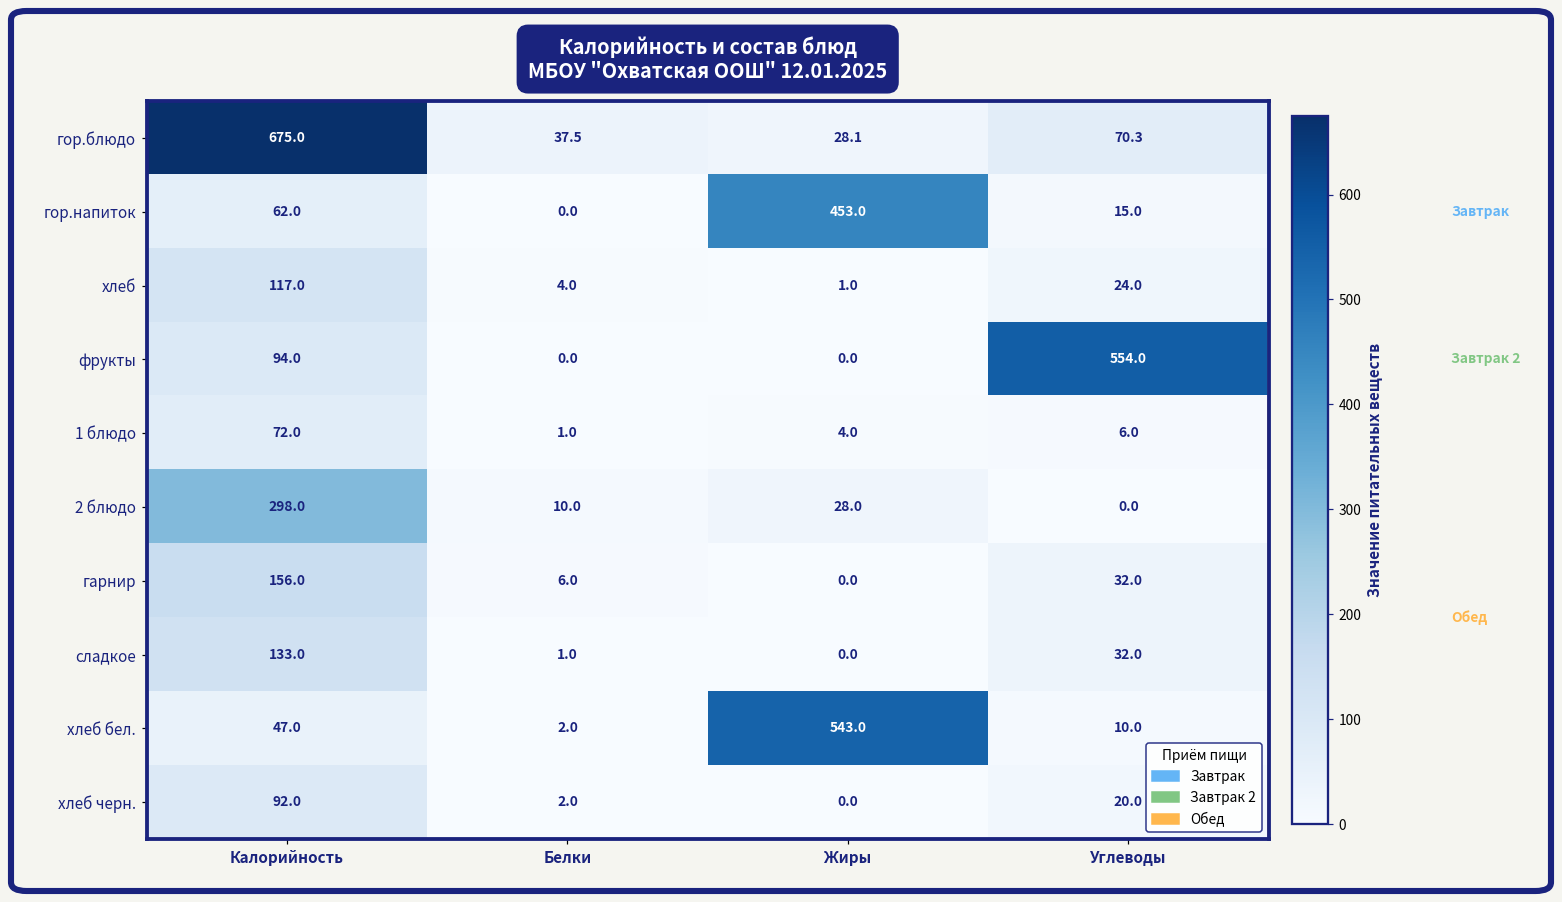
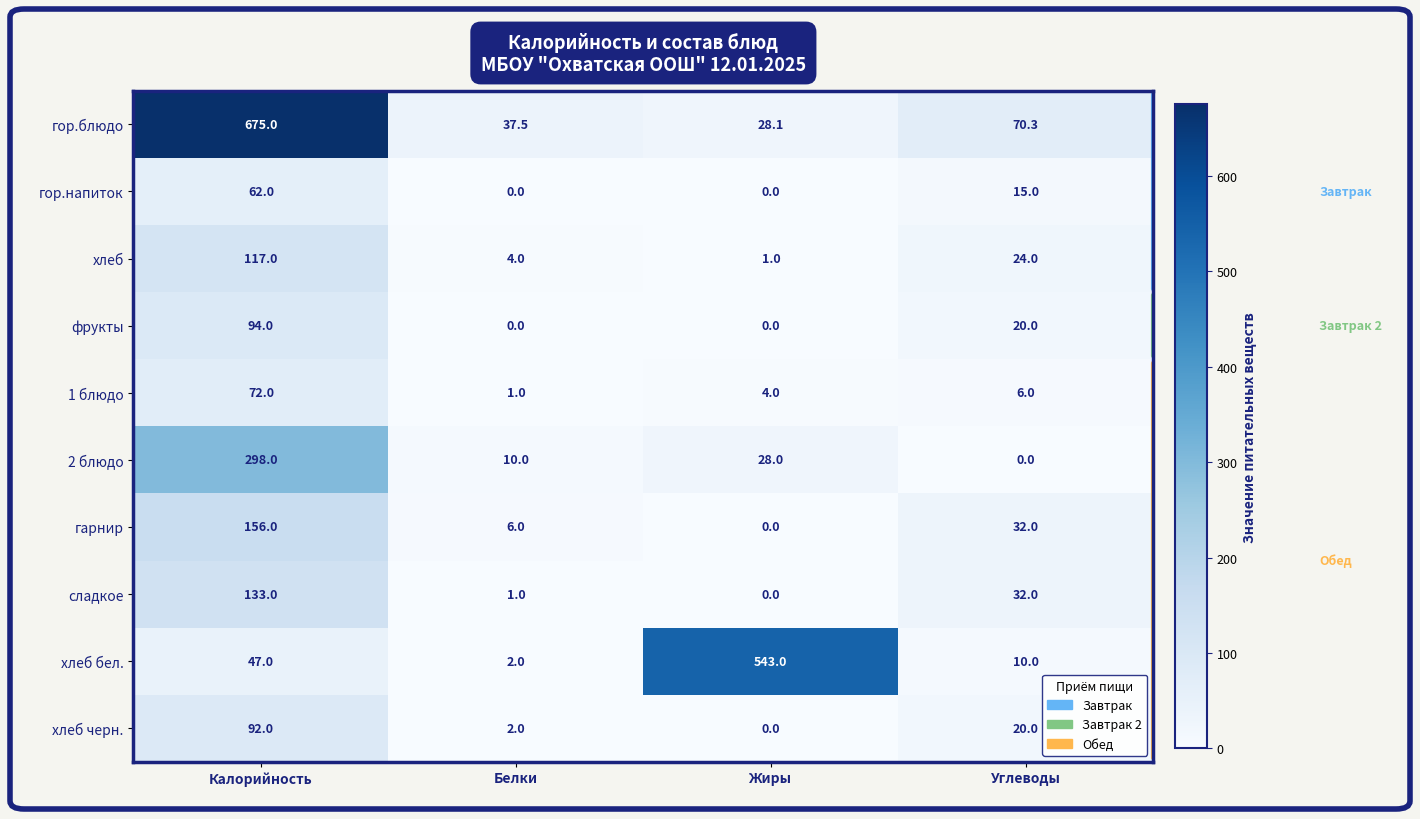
гор.напиток, Жиры: 453.0 -> 0.0
фрукты, Углеводы: 554.0 -> 20.0
